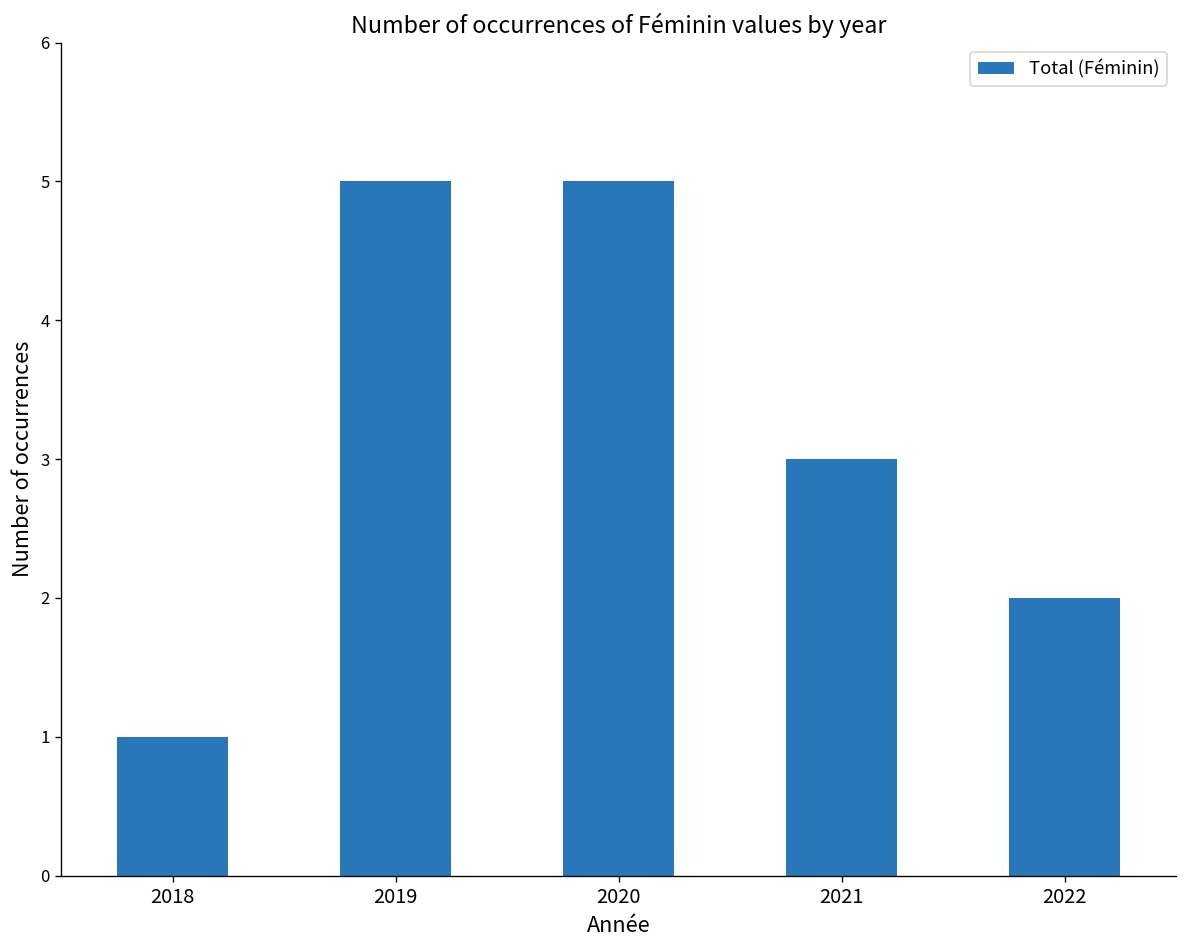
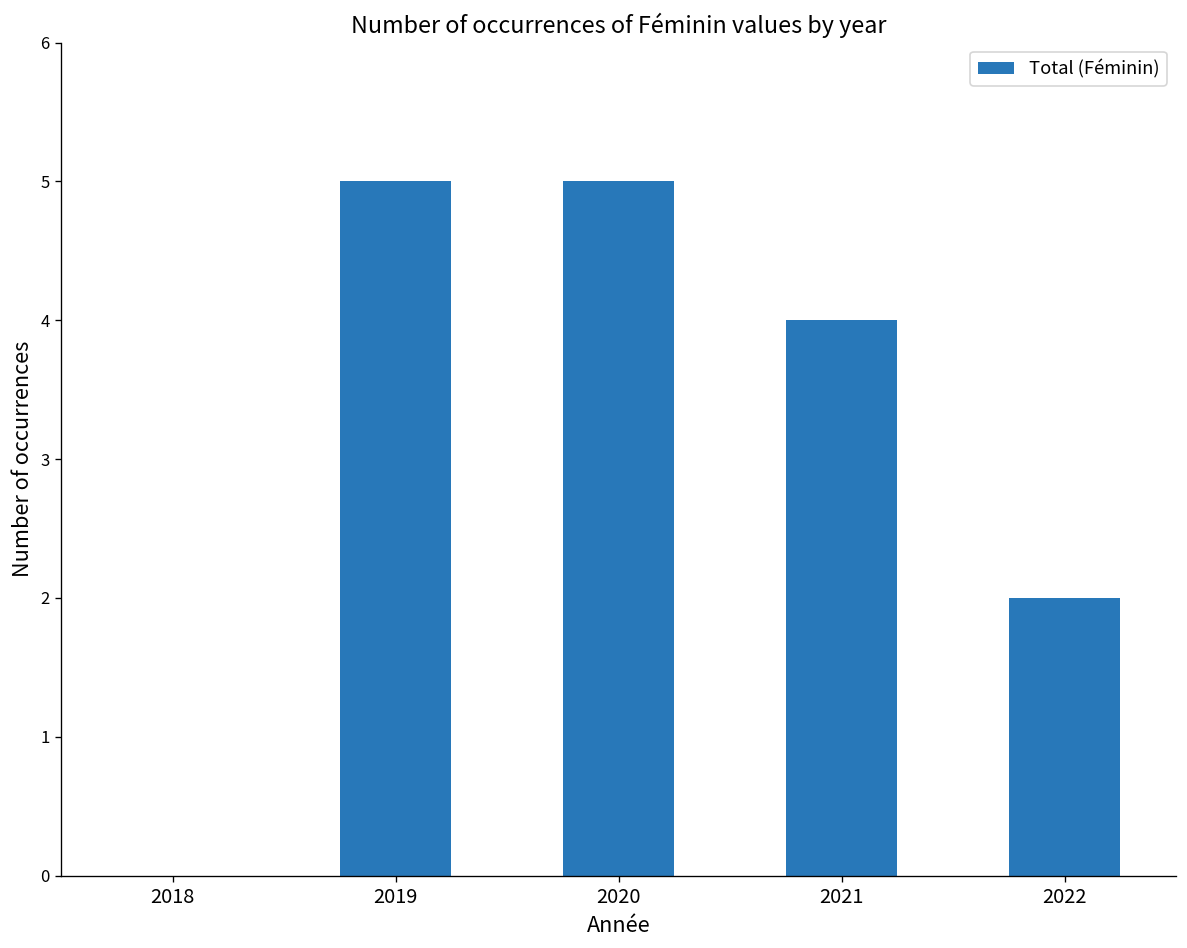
2018: 1 -> 0
2021: 3 -> 4
